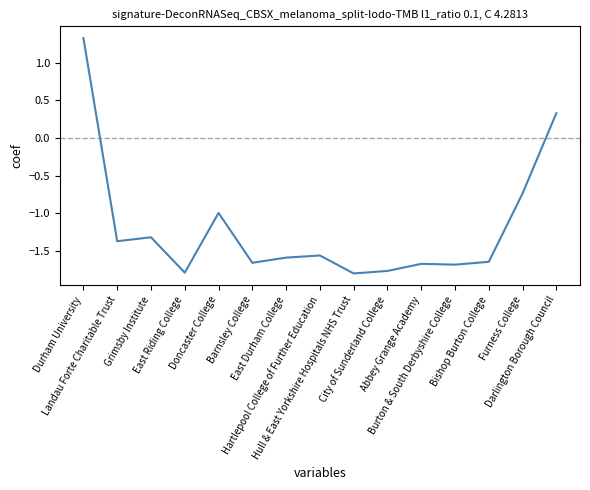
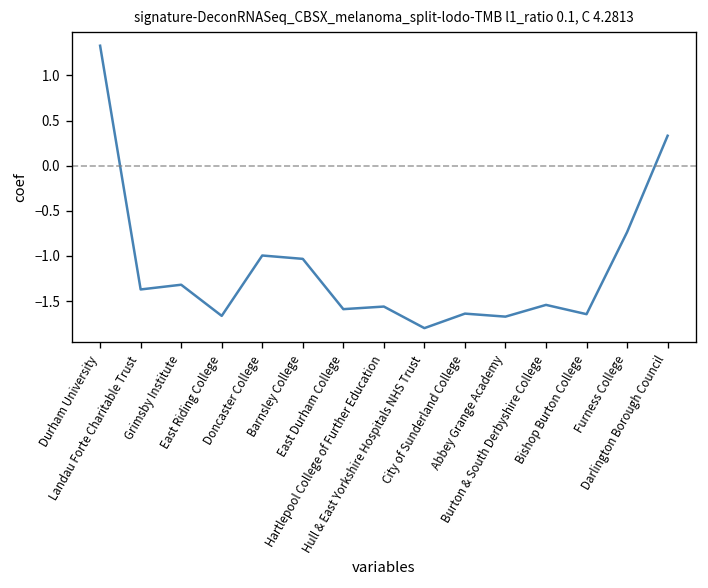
East Riding College: -1.8 -> -1.7
Barnsley College: -1.7 -> -1.0
City of Sunderland College: -1.8 -> -1.6
Burton & South Derbyshire College: -1.7 -> -1.5
